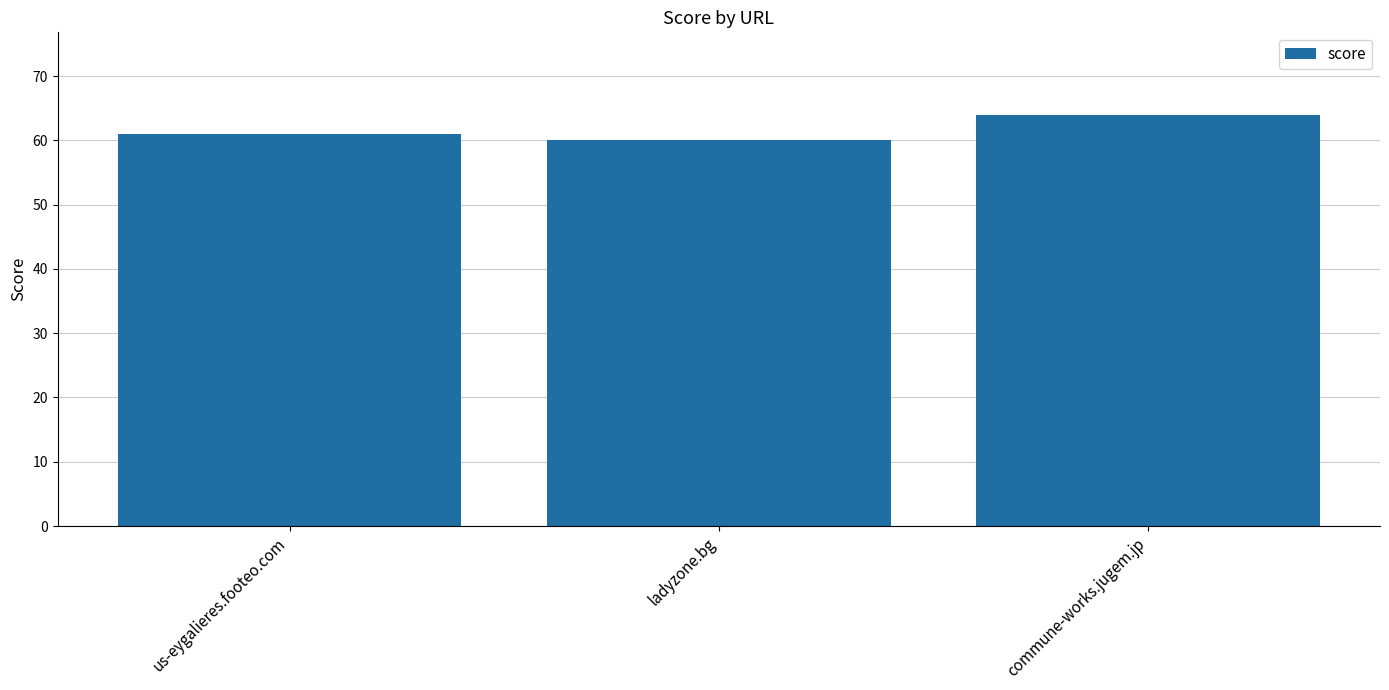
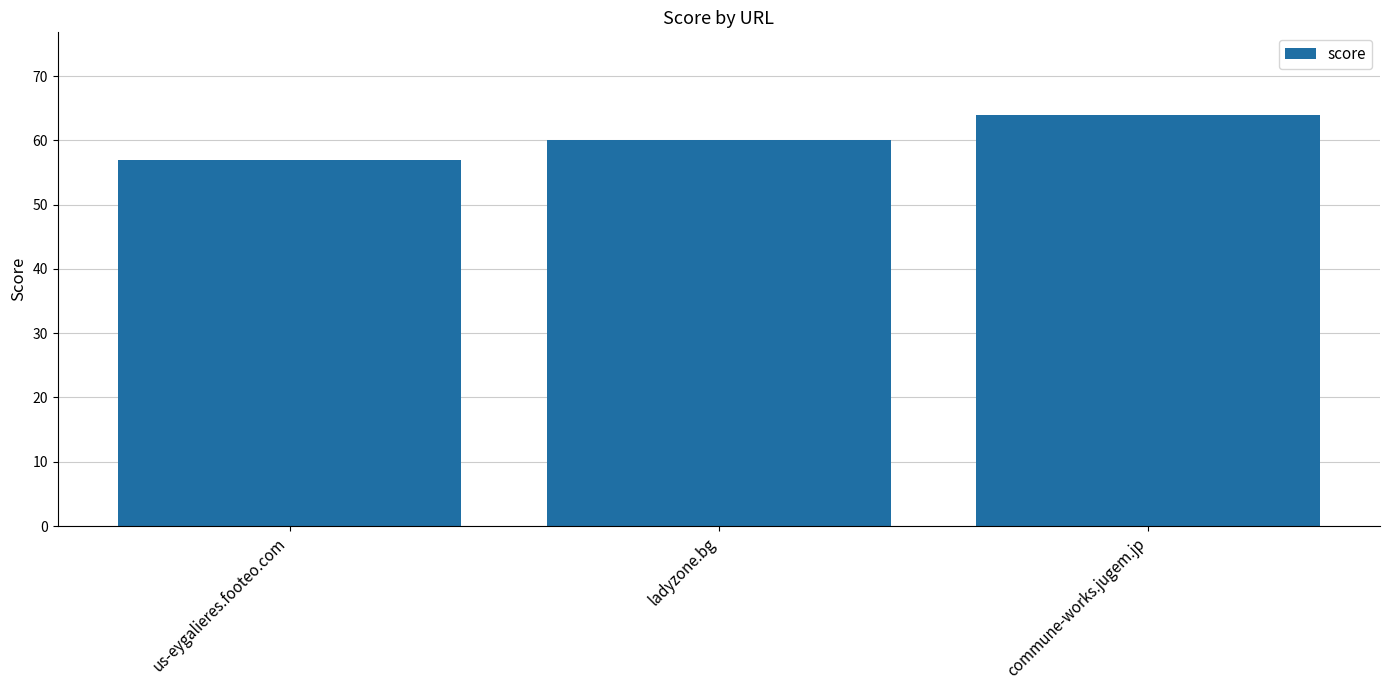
us-eygalieres.footeo.com: 61 -> 57
